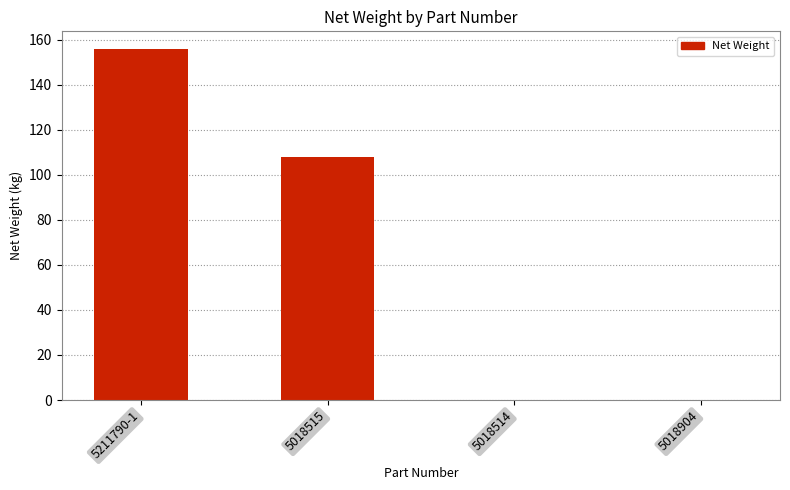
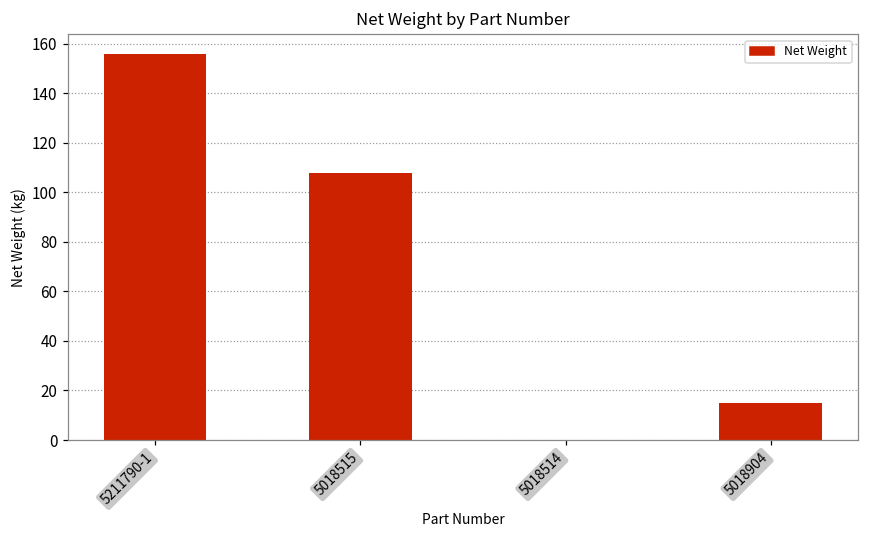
5018904: 0 -> 15
